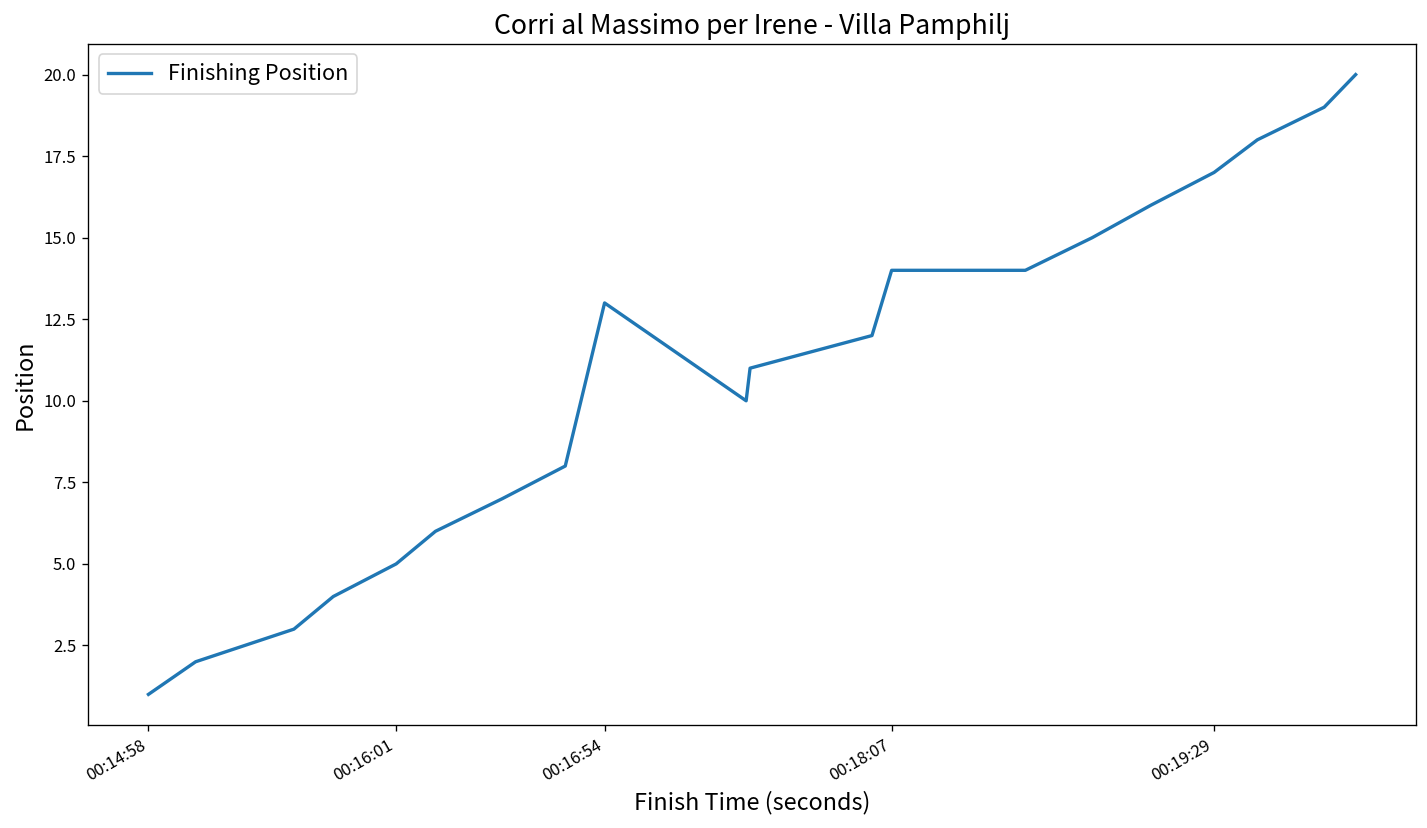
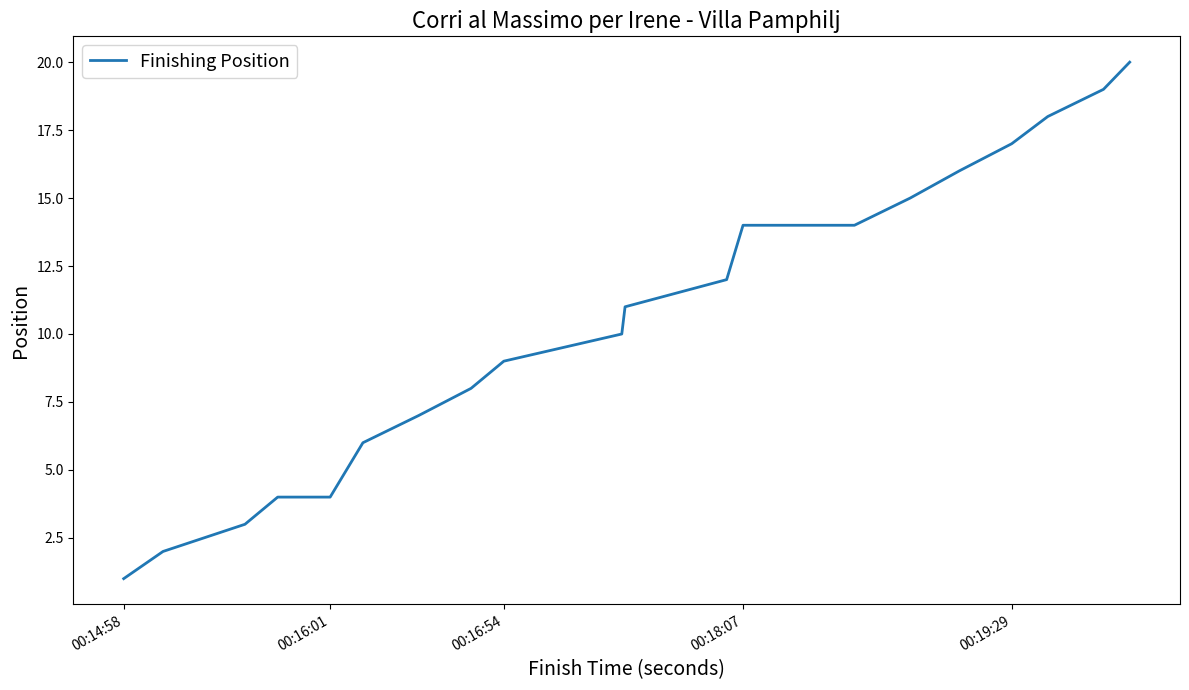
00:16:01: 5 -> 4
00:16:54: 13 -> 9
